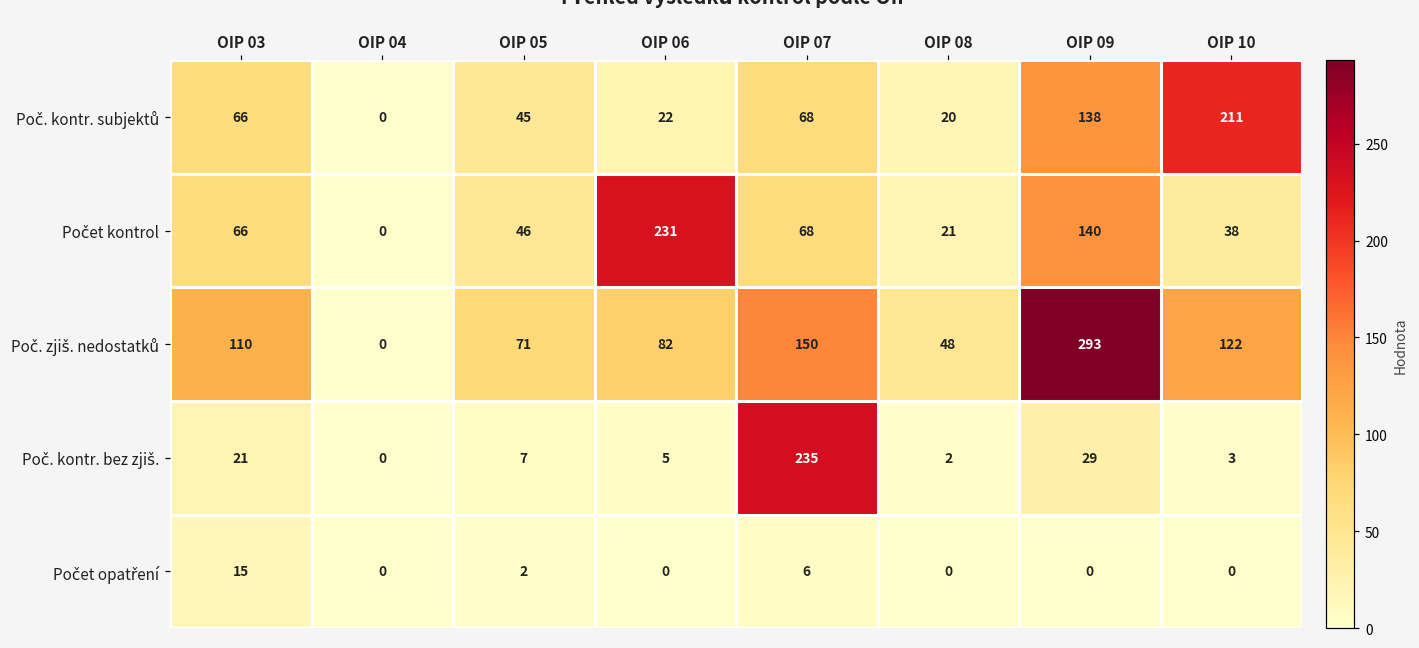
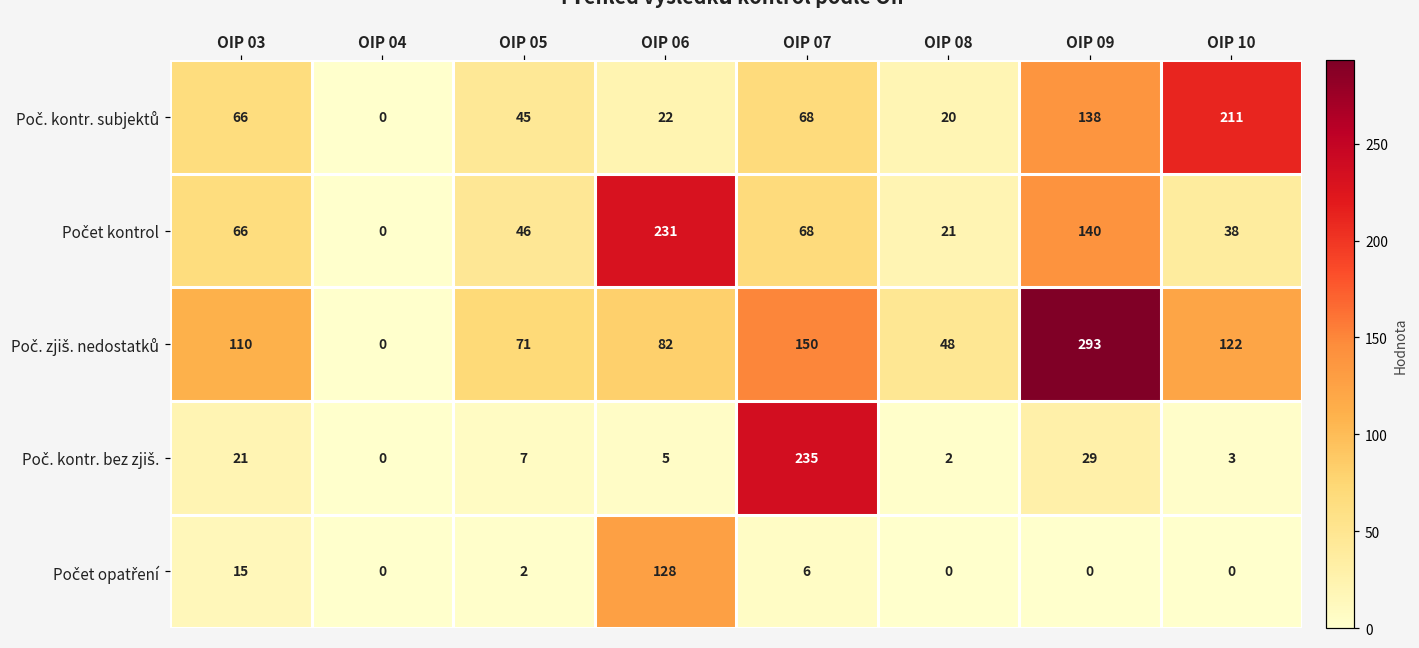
Počet opatření, OIP 06: 0 -> 128
